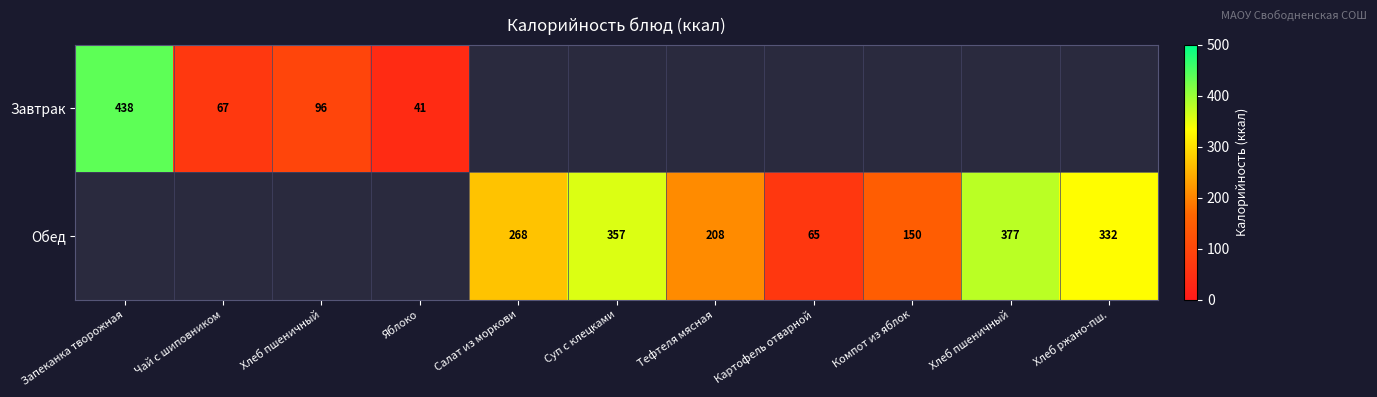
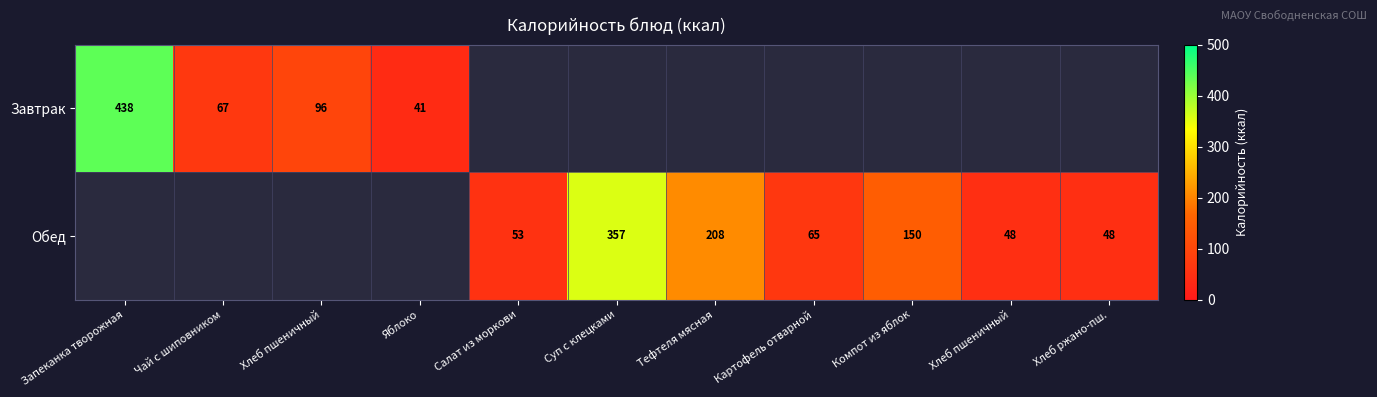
Обед, Салат из моркови: 268 -> 53
Обед, Хлеб пшеничный: 377 -> 48
Обед, Хлеб ржано-пш.: 332 -> 48
